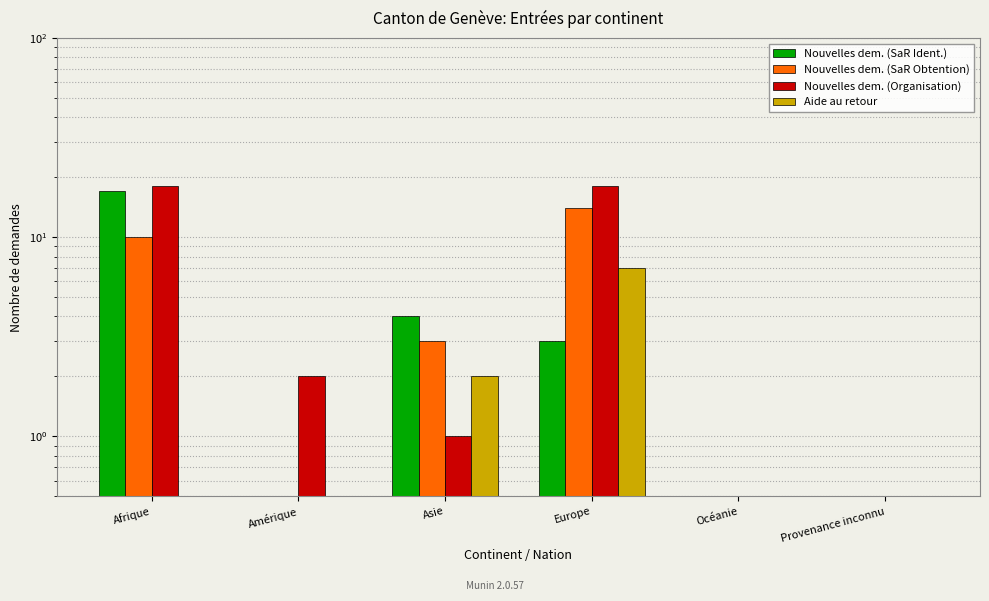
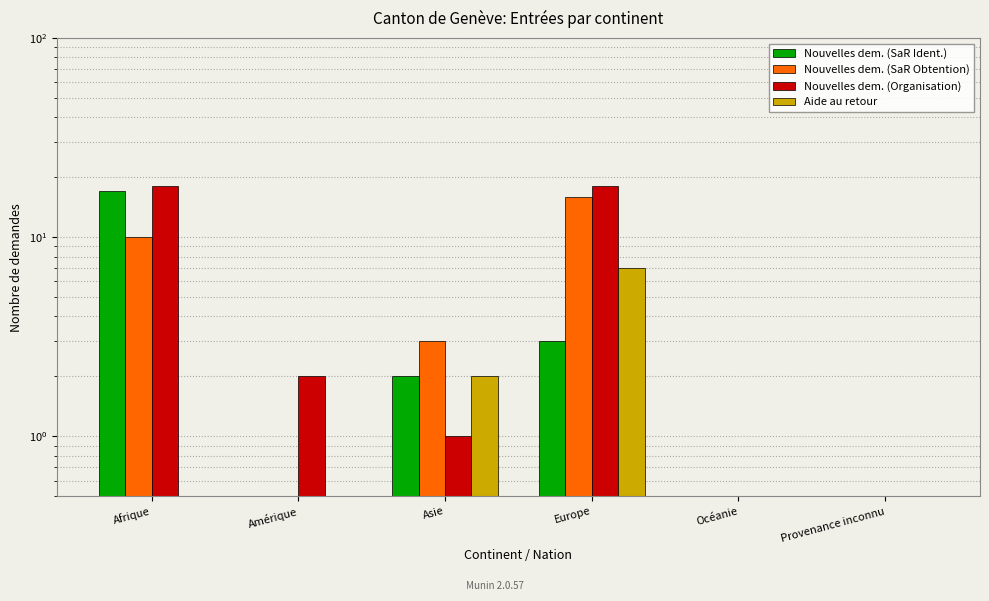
Nouvelles dem. (SaR Ident.), Asie: 4 -> 2
Nouvelles dem. (SaR Obtention), Europe: 14 -> 16
